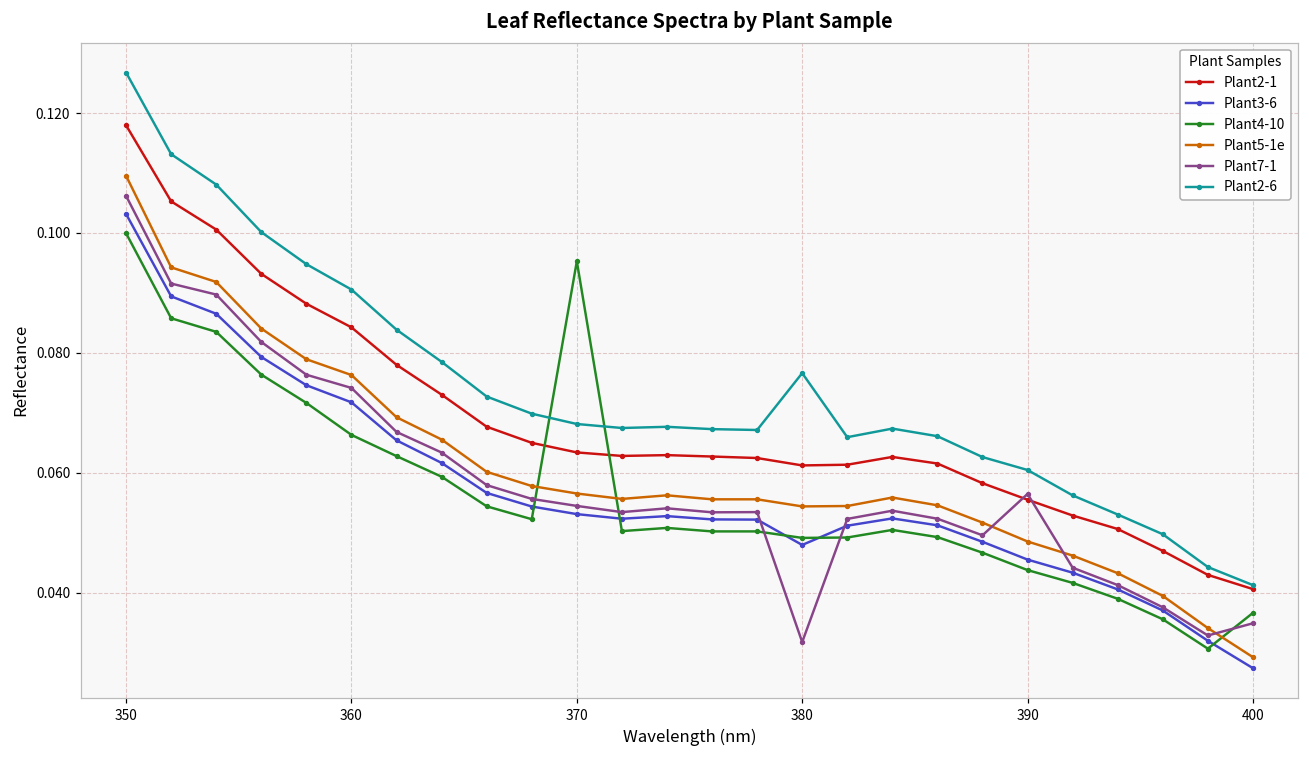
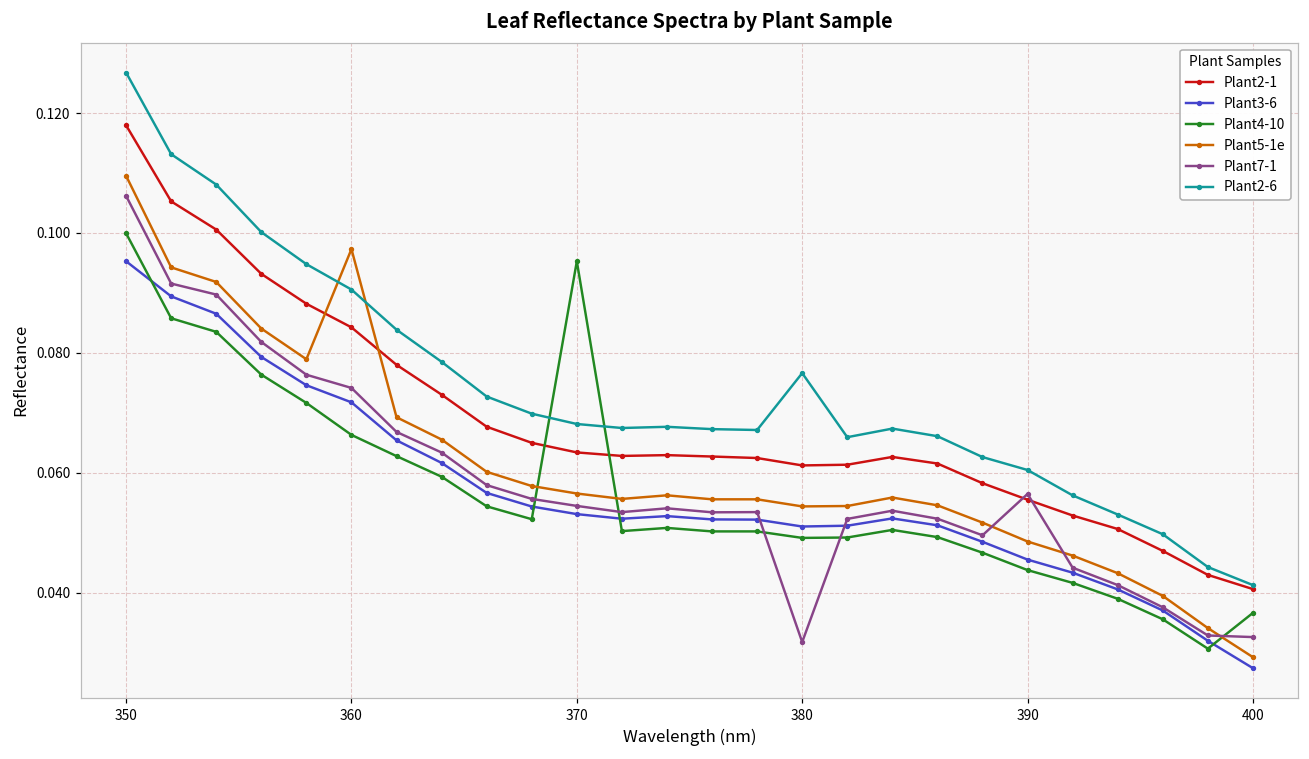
Plant3-6, 350: 0.103 -> 0.095
Plant5-1e, 360: 0.076 -> 0.097
Plant3-6, 380: 0.048 -> 0.051
Plant7-1, 400: 0.035 -> 0.033
